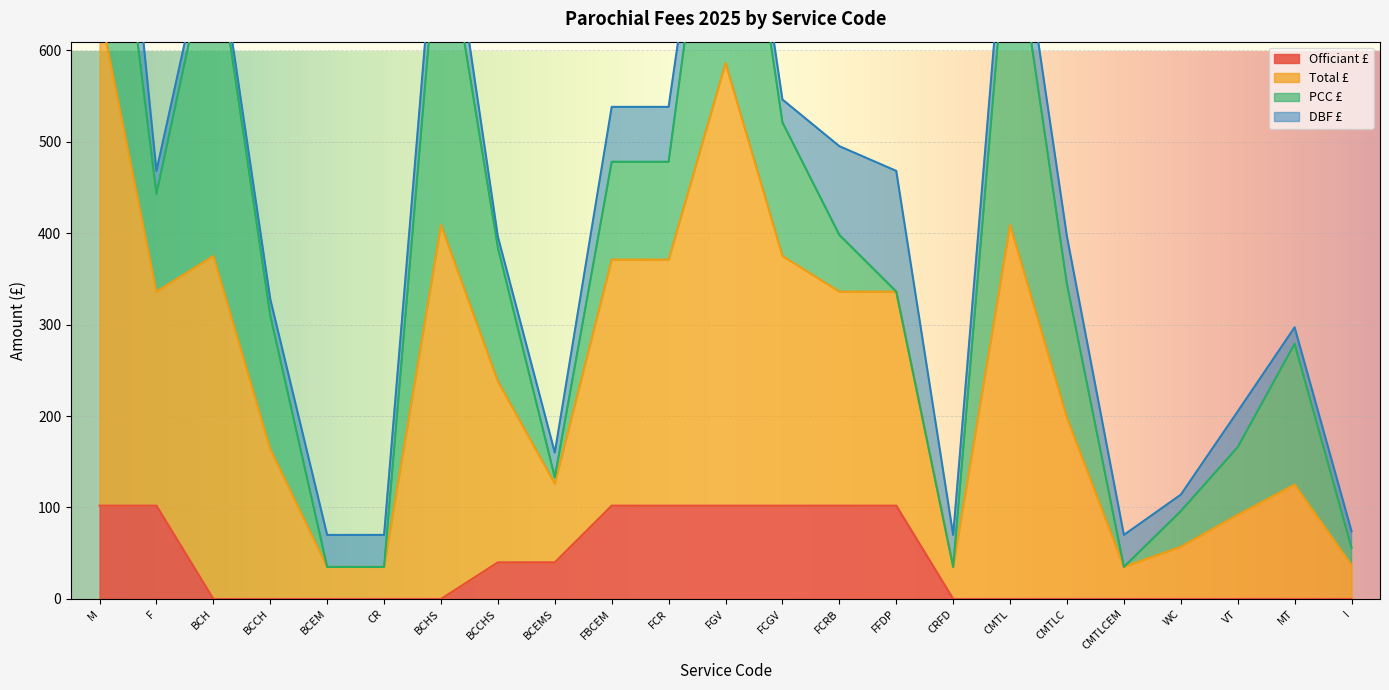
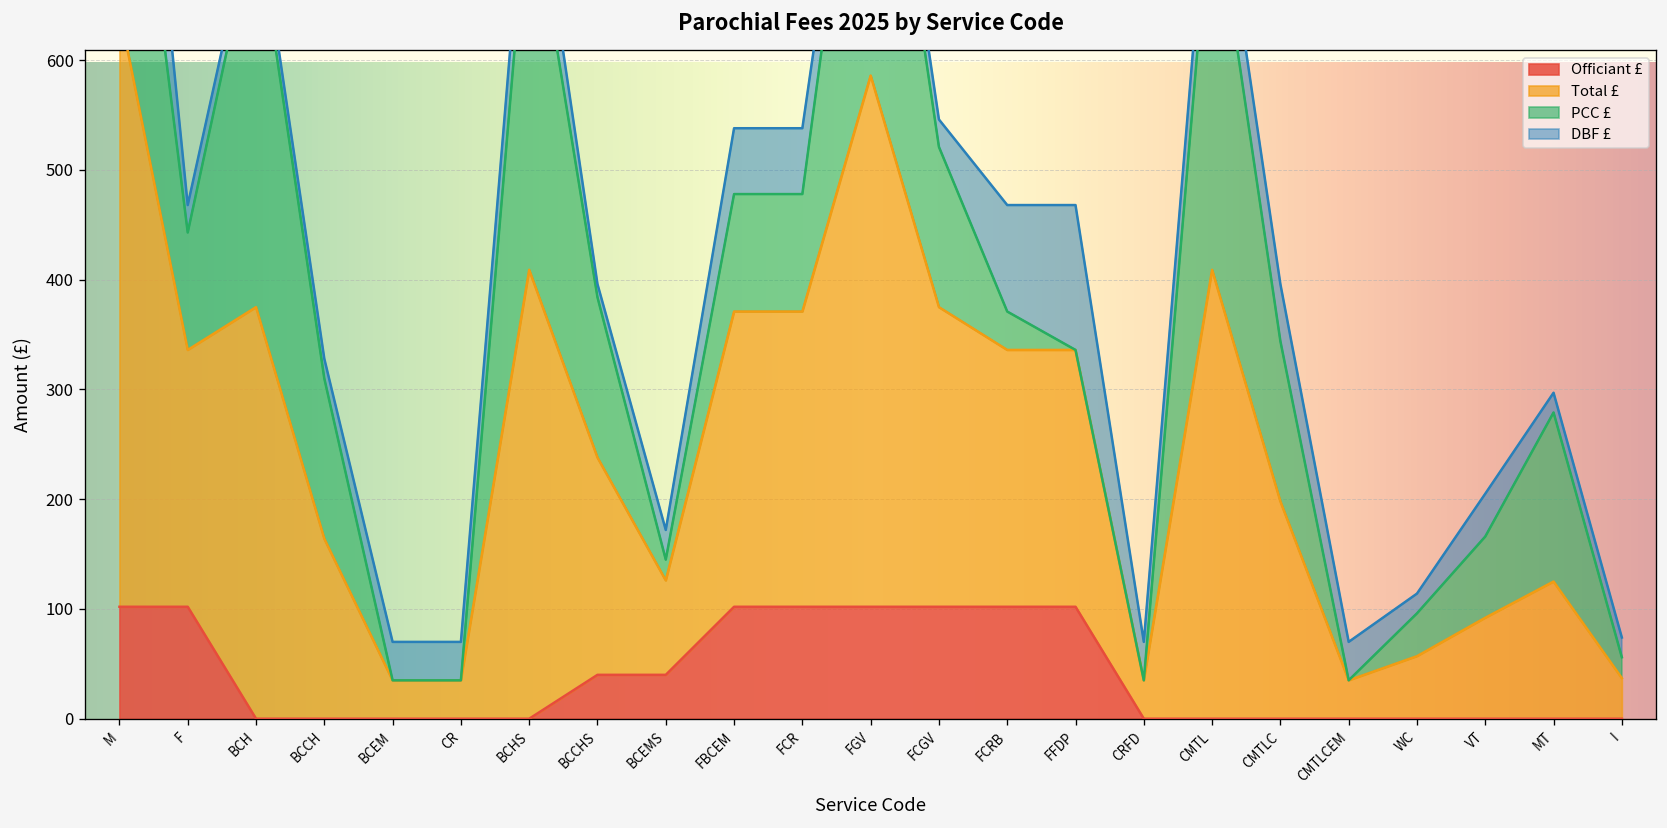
PCC £, BCEMS: 10 -> 20
PCC £, FCRB: 60 -> 40
